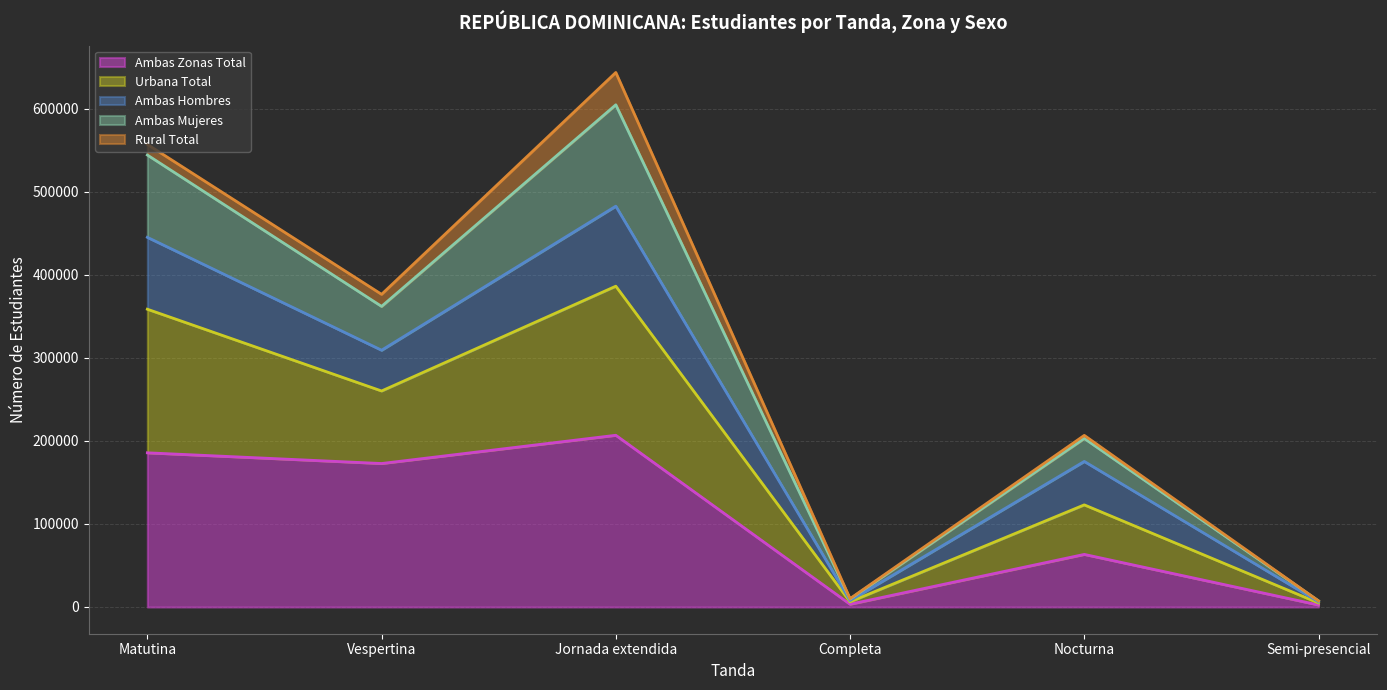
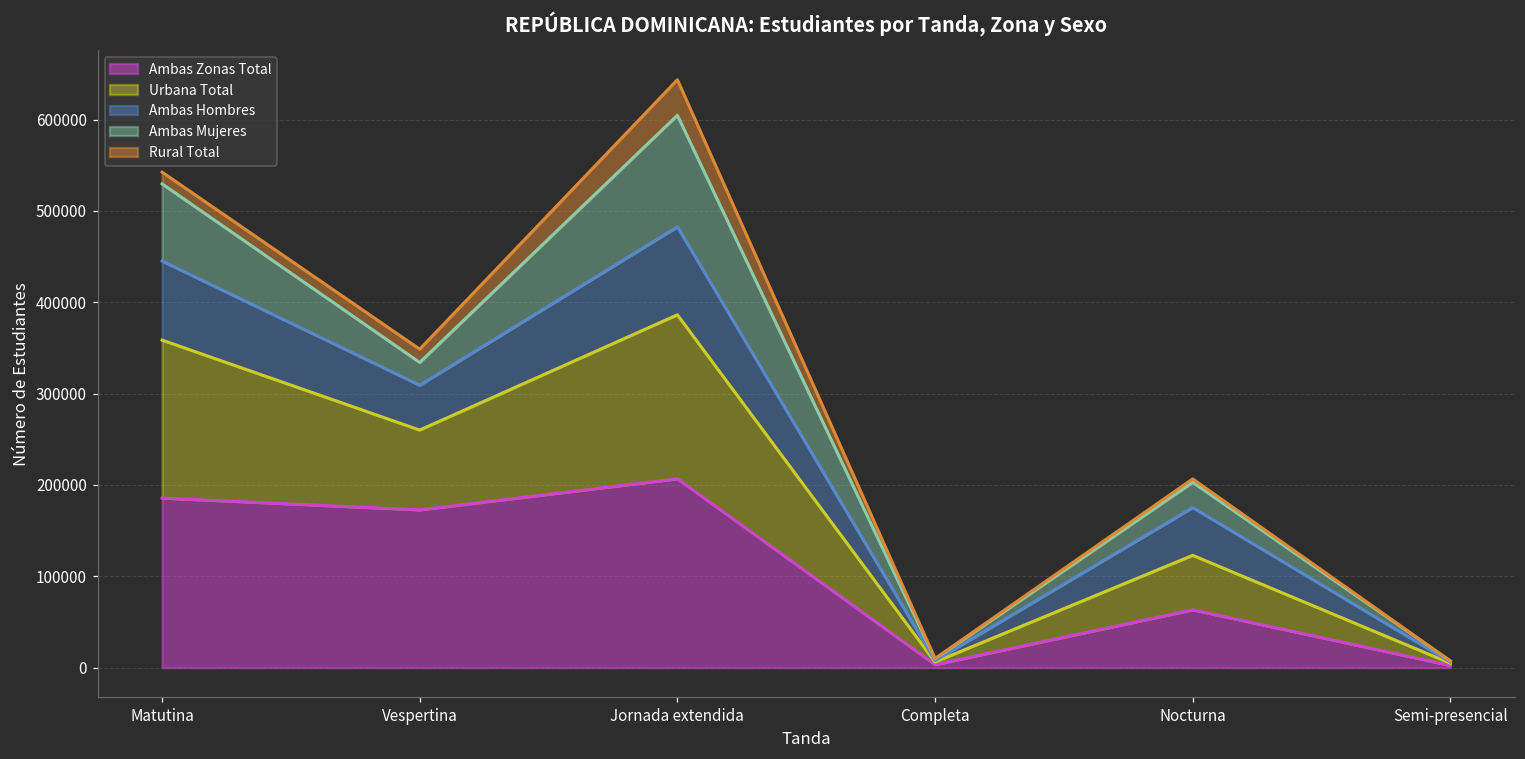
Ambas Mujeres, Matutina: 100000 -> 80000
Ambas Mujeres, Vespertina: 50000 -> 20000
